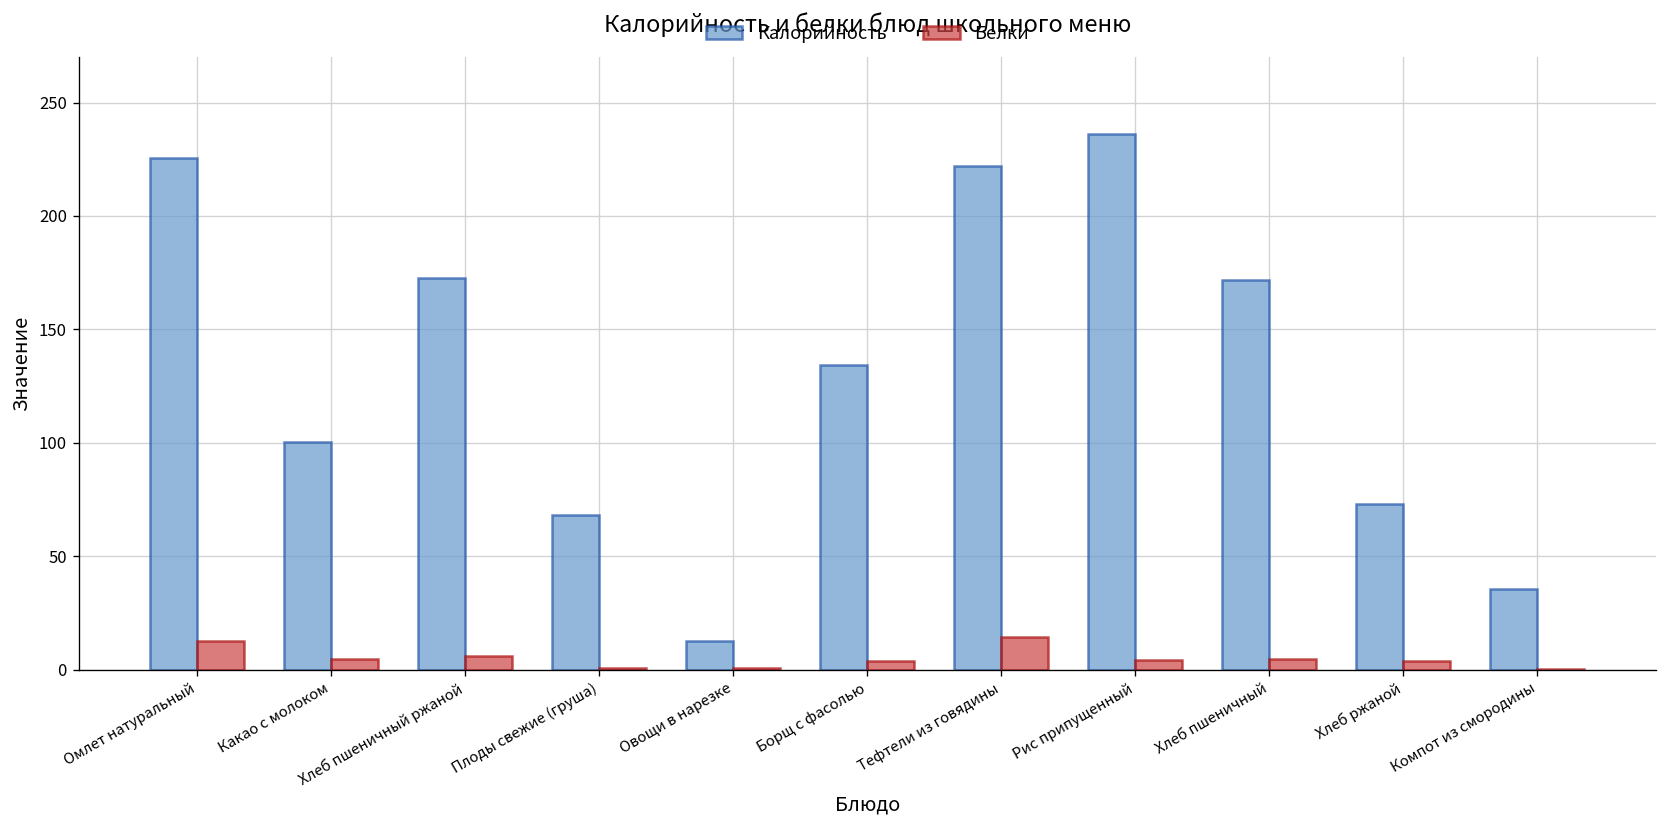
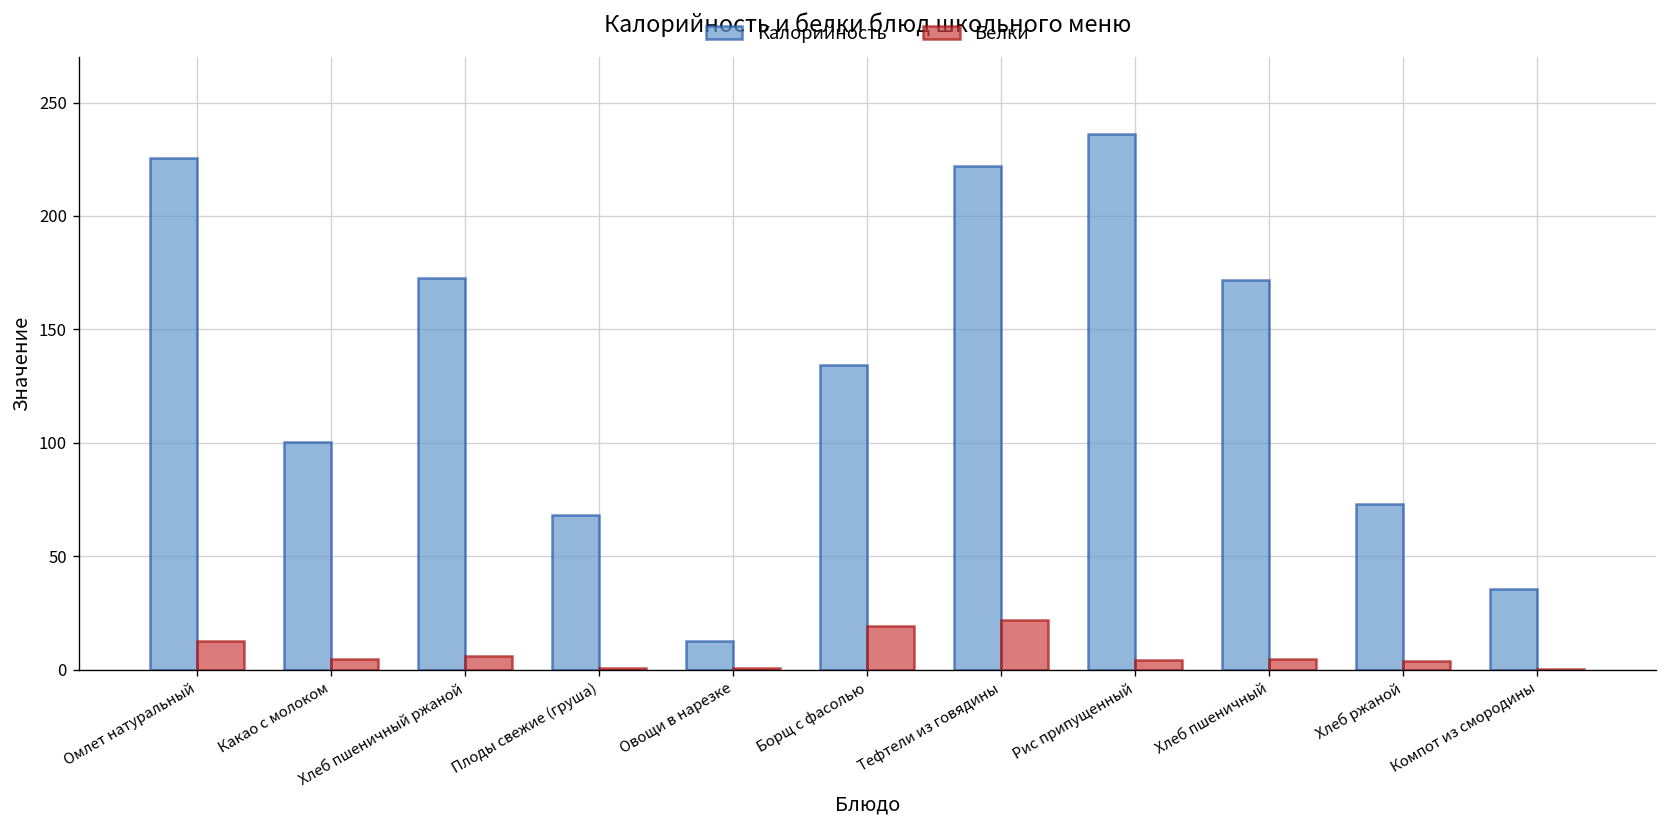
Белки, Борщ с фасолью: 4 -> 19
Белки, Тефтели из говядины: 15 -> 22
